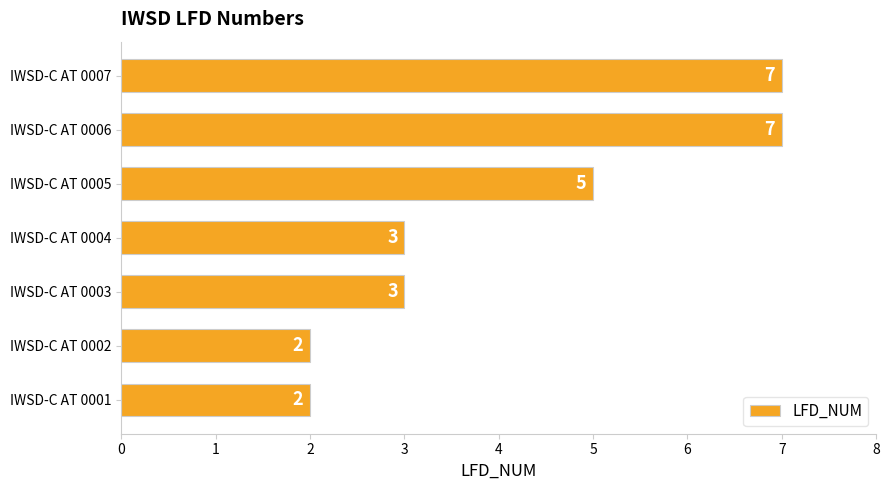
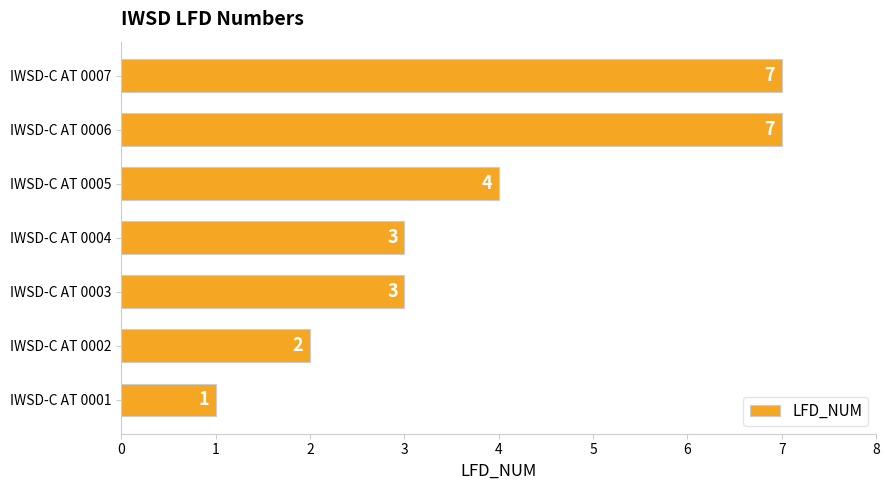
IWSD-C AT 0005: 5 -> 4
IWSD-C AT 0001: 2 -> 1
